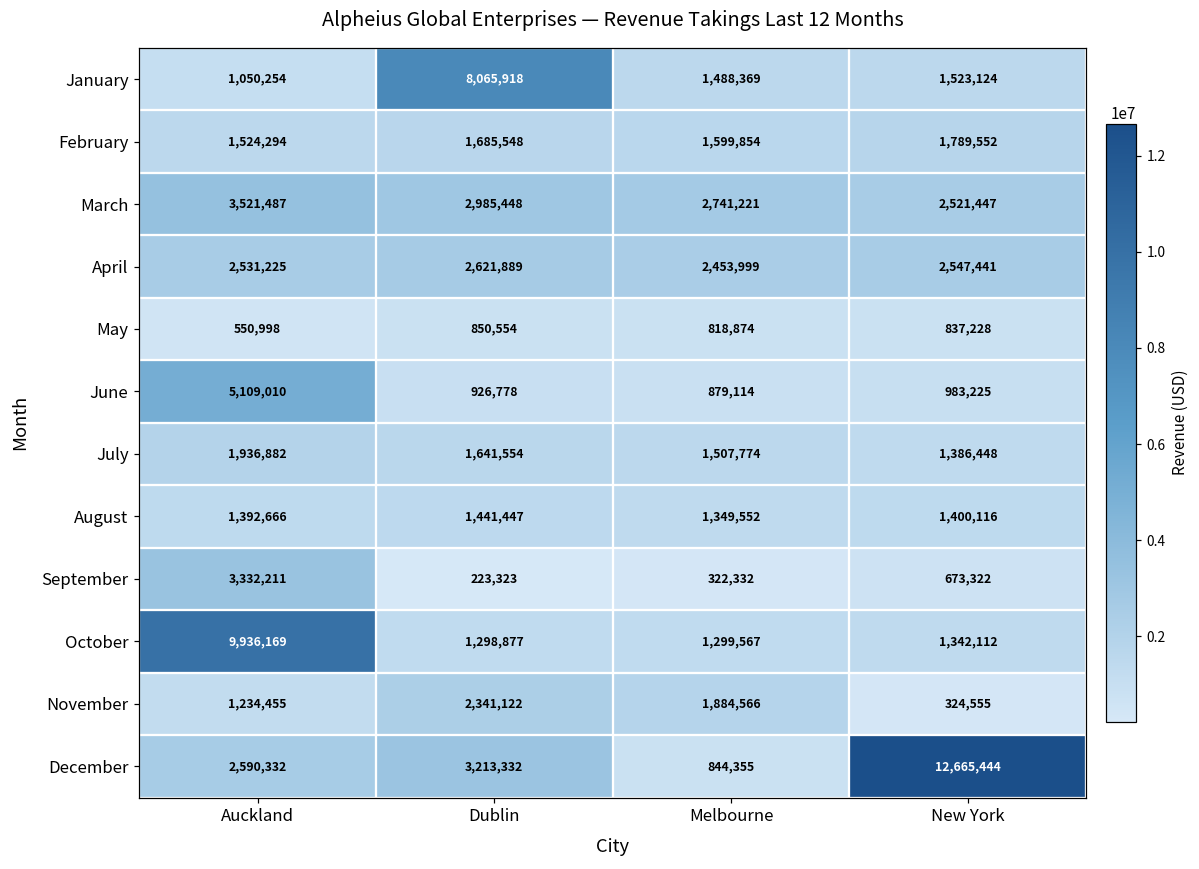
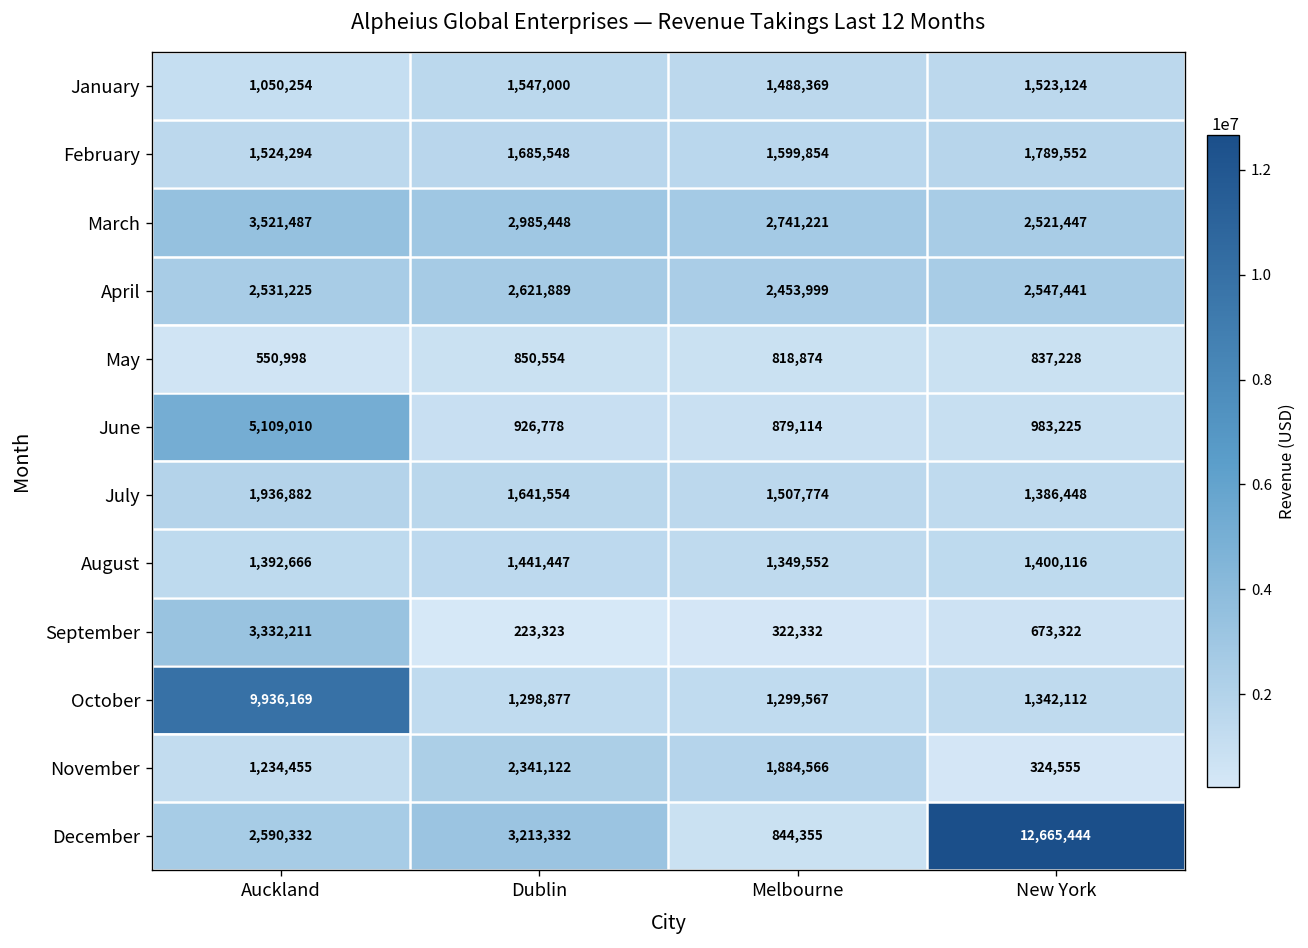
January, Dublin: 8,065,918 -> 1,547,000
